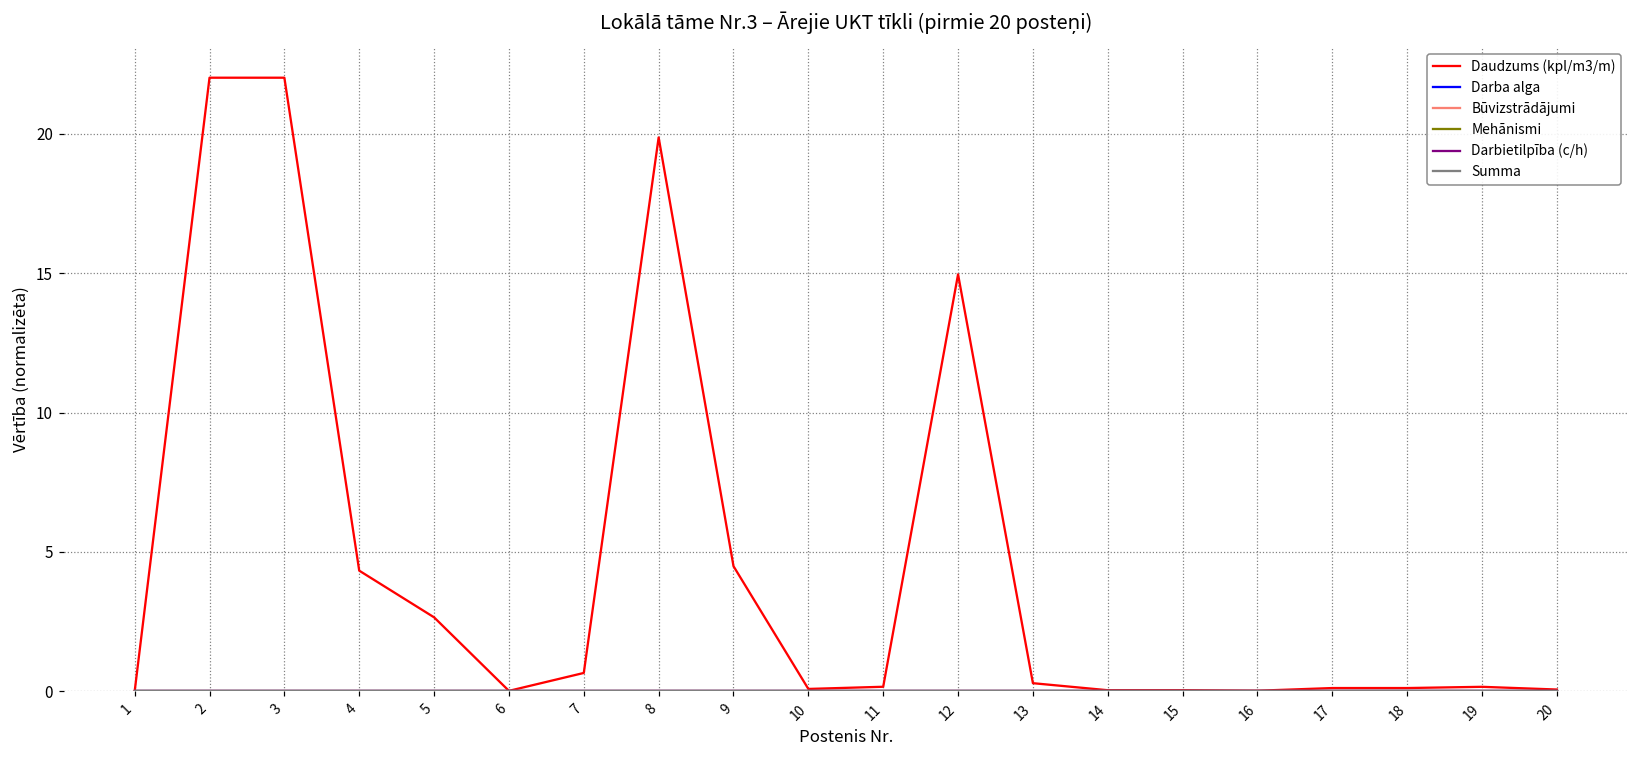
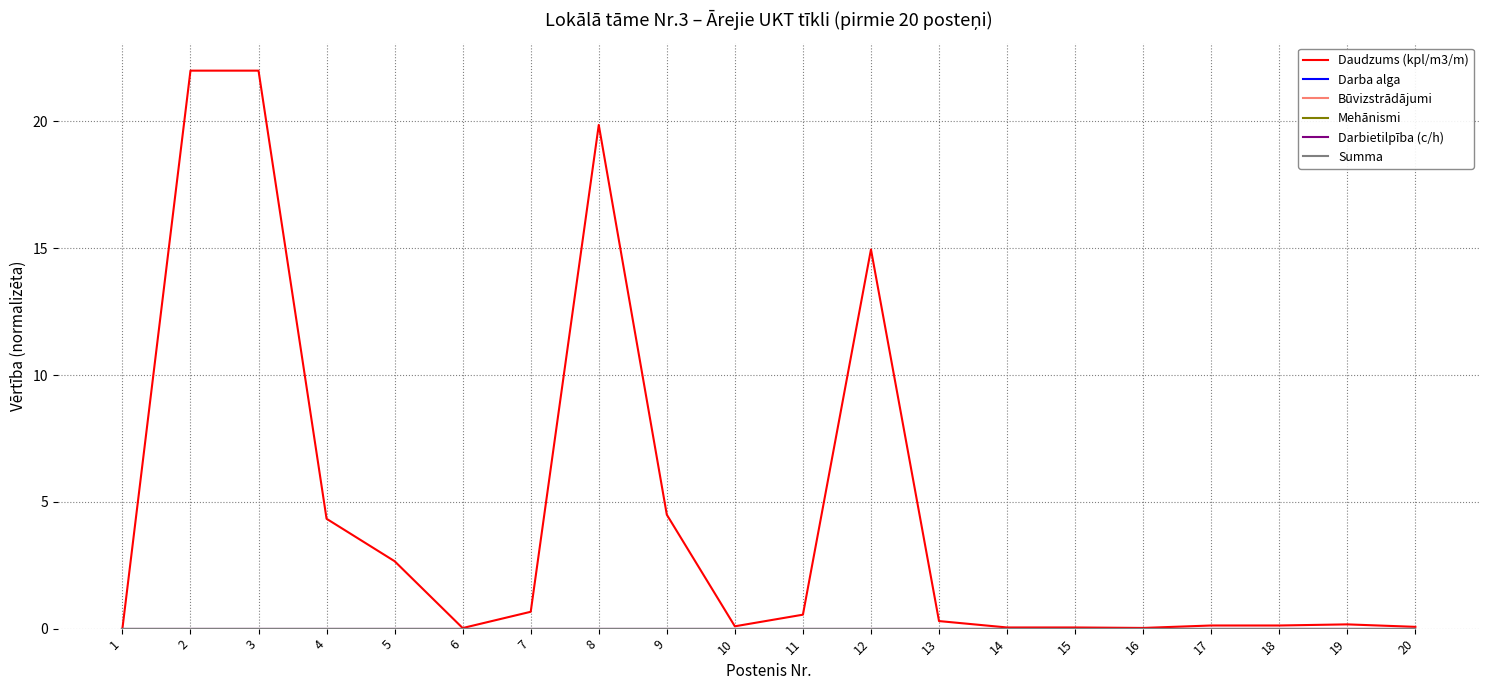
Daudzums (kpl/m3/m), 11: 0.2 -> 0.6
